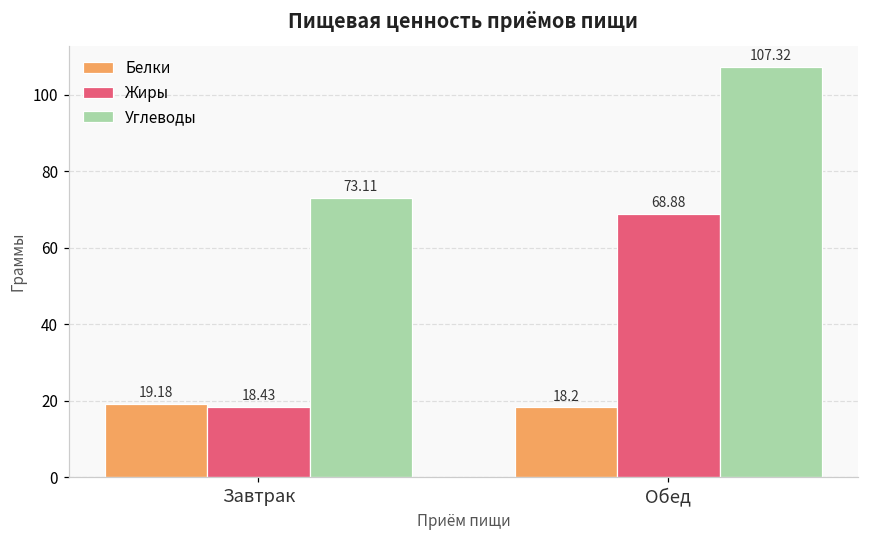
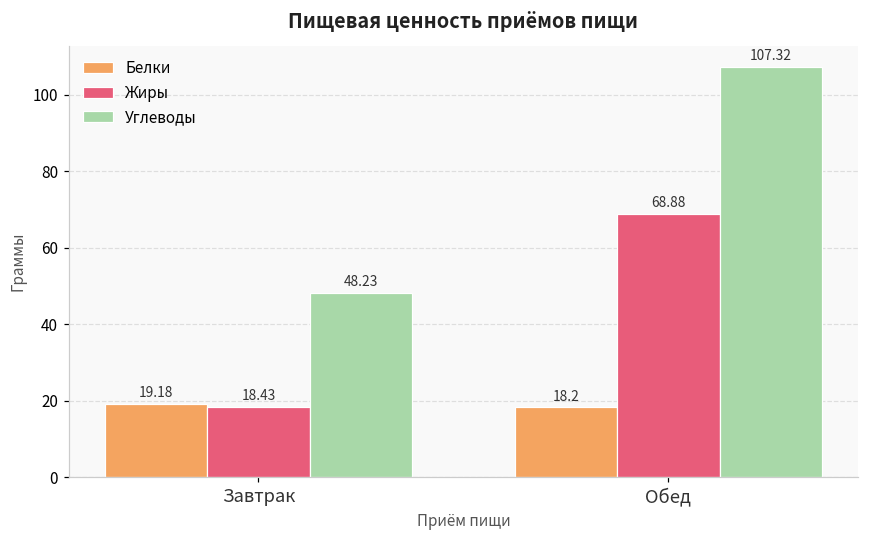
Углеводы, Завтрак: 73.11 -> 48.23
